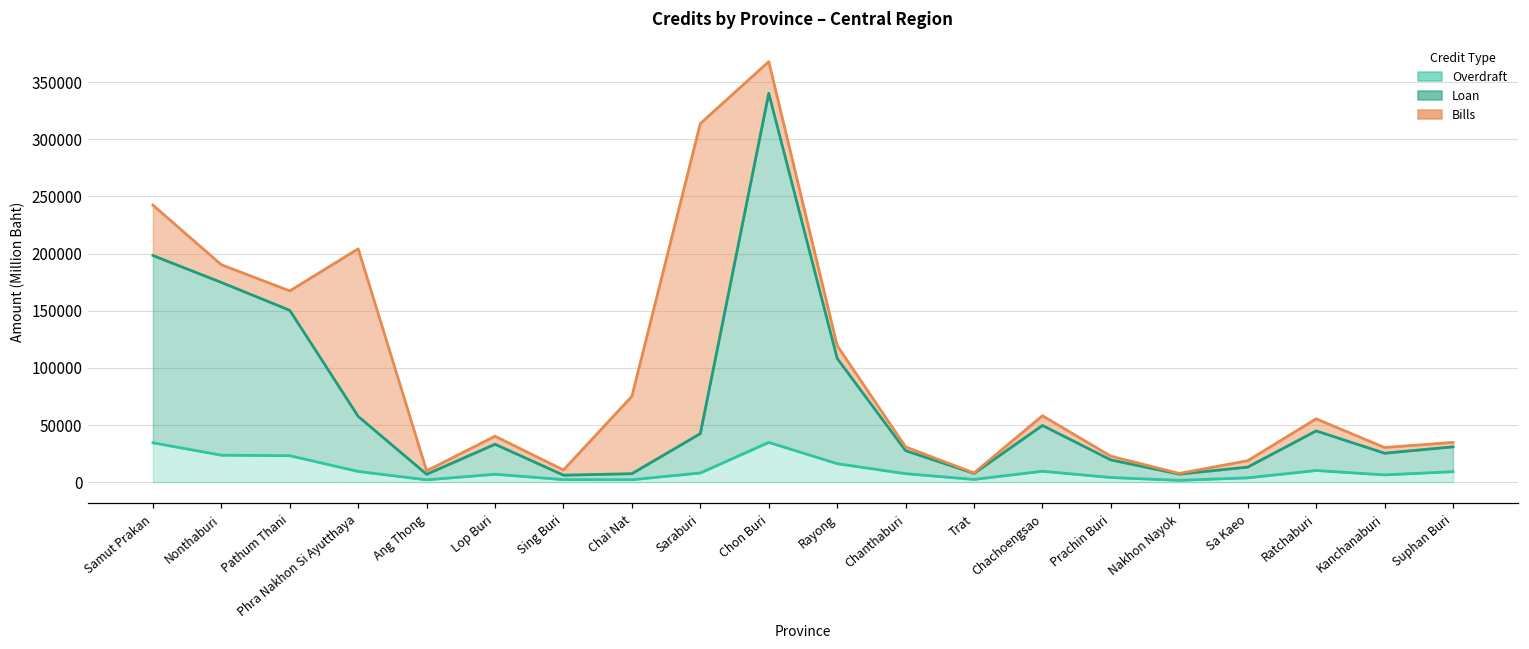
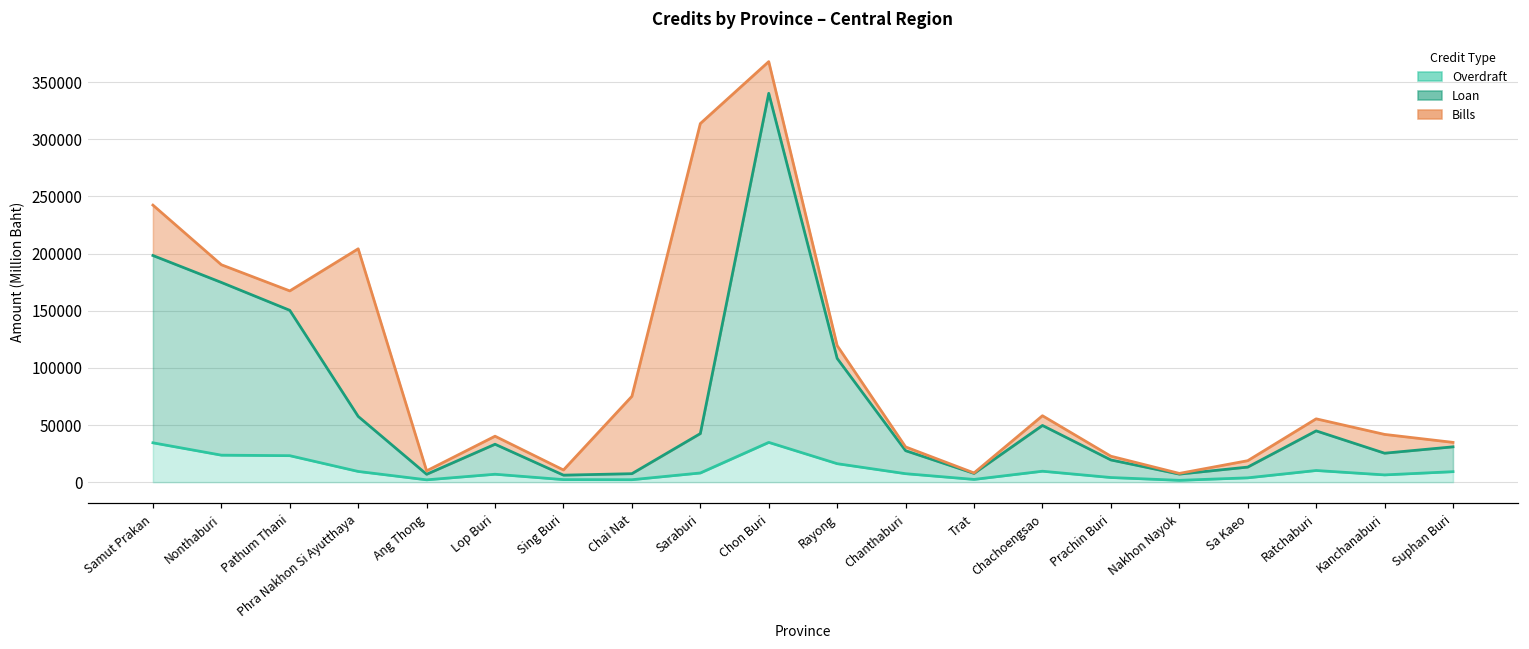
Bills, Kanchanaburi: 5000 -> 16000
